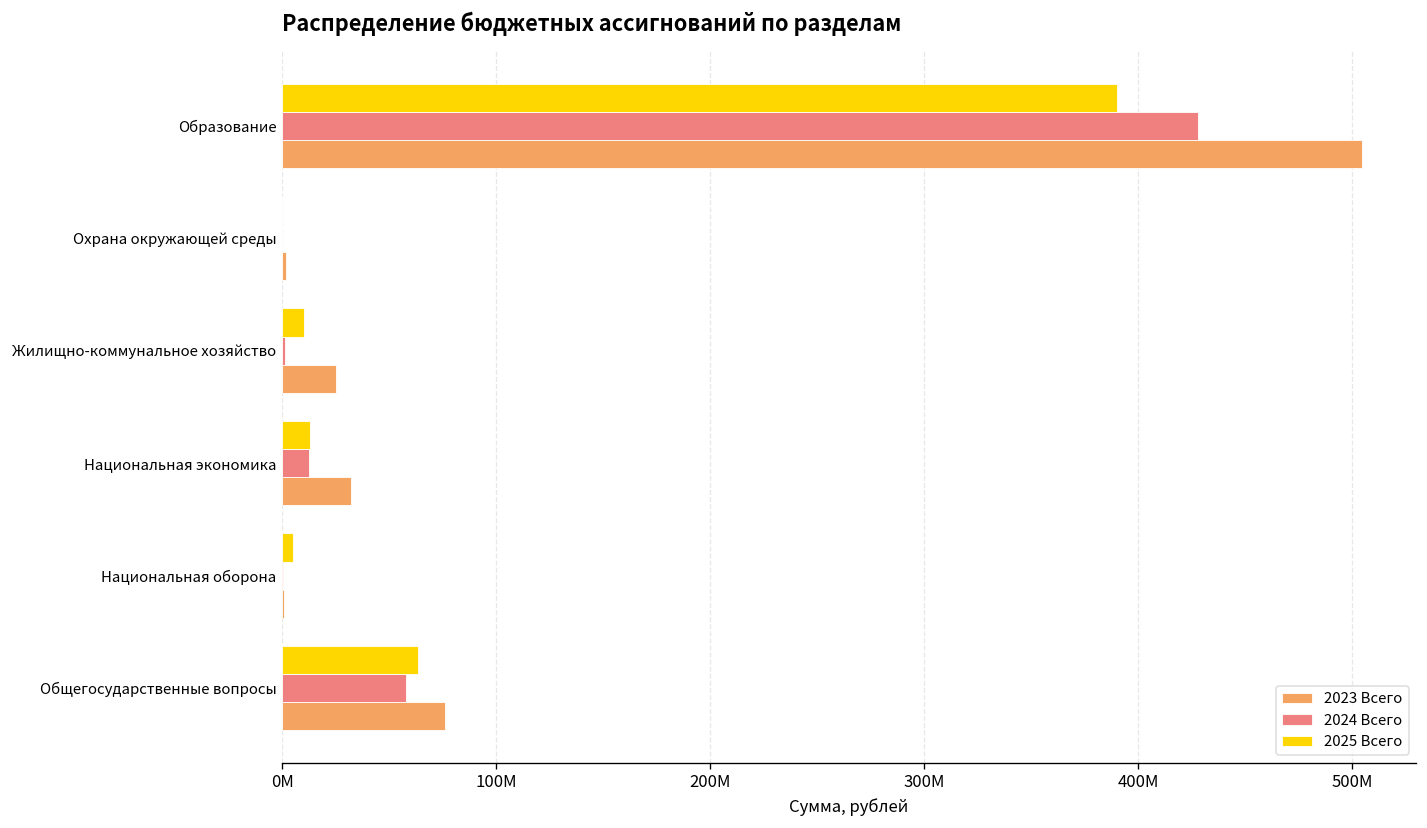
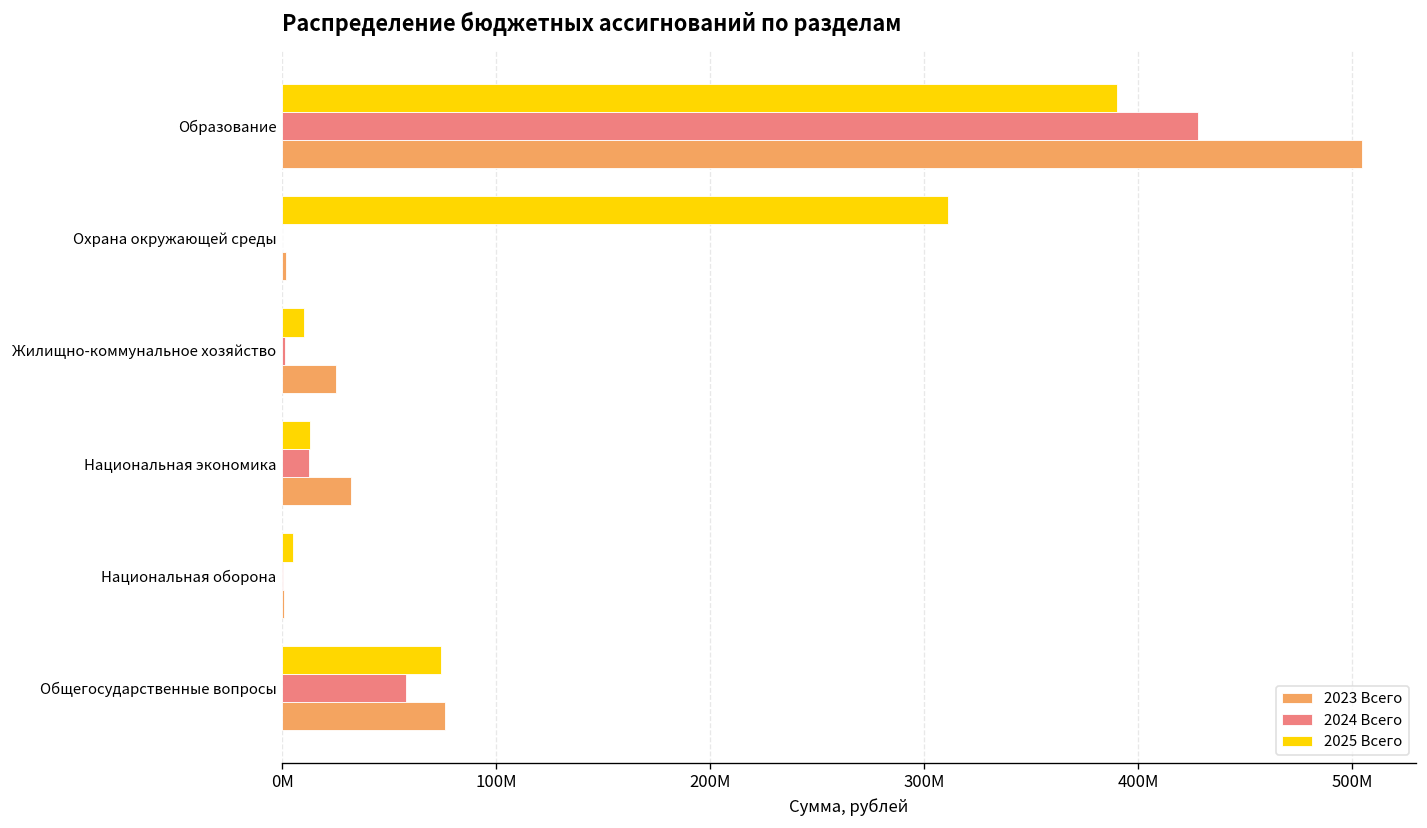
2025 Всего, Охрана окружающей среды: 0 -> 311000000
2025 Всего, Общегосударственные вопросы: 63000000 -> 74000000
